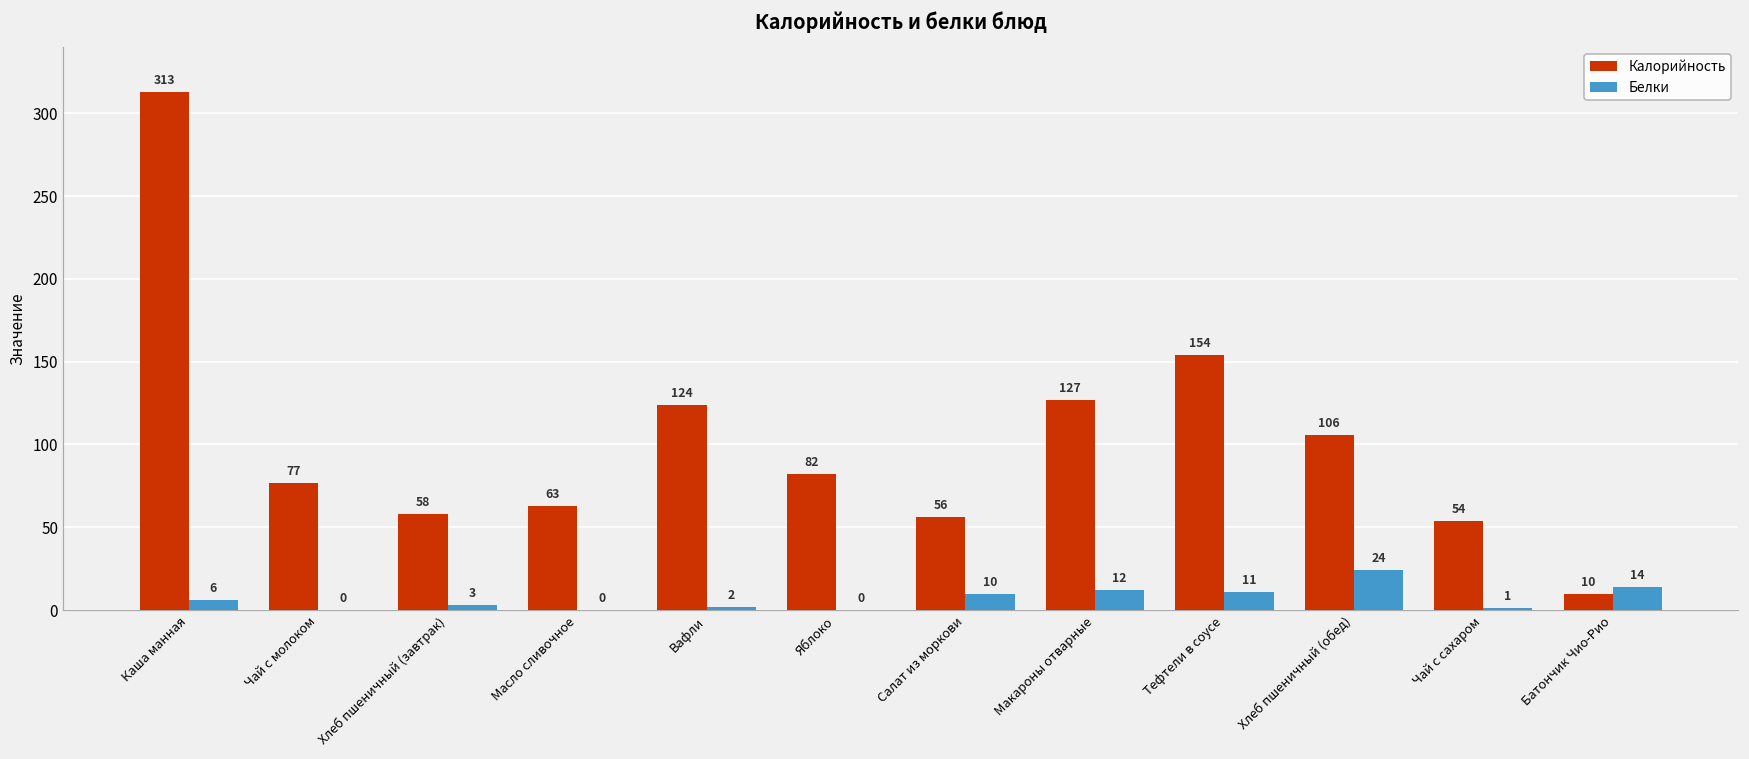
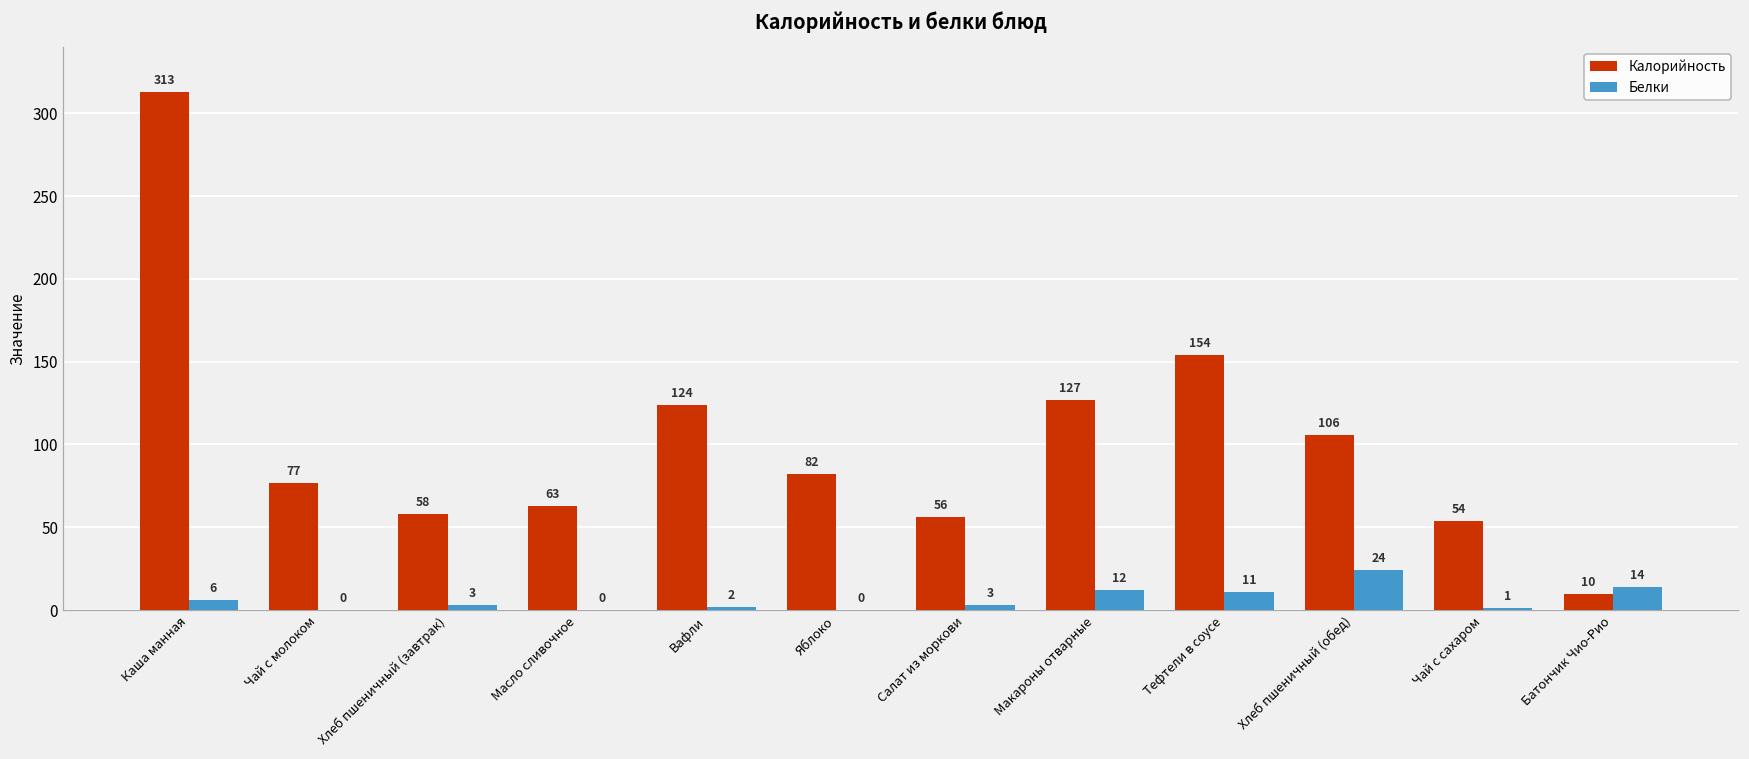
Белки, Салат из моркови: 10 -> 3
